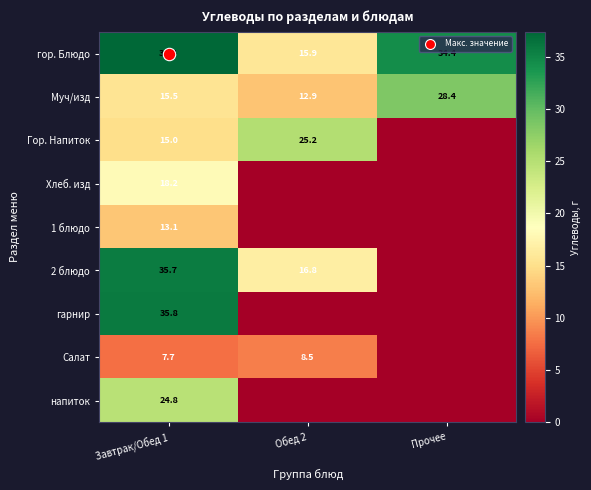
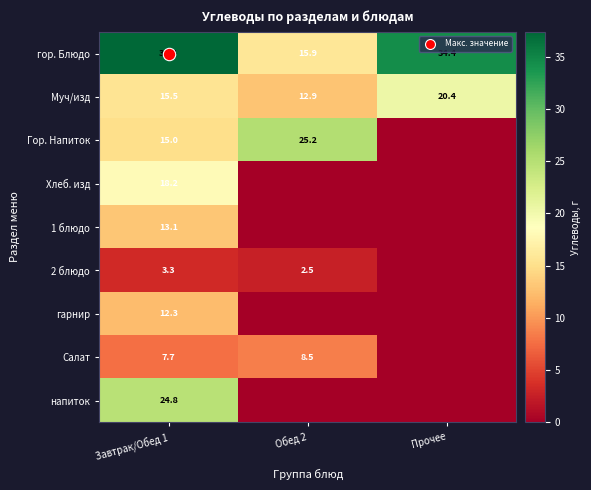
Муч/изд, Прочее: 28.4 -> 20.4
2 блюдо, Завтрак/Обед 1: 35.7 -> 3.3
2 блюдо, Обед 2: 16.8 -> 2.5
гарнир, Завтрак/Обед 1: 35.8 -> 12.3
